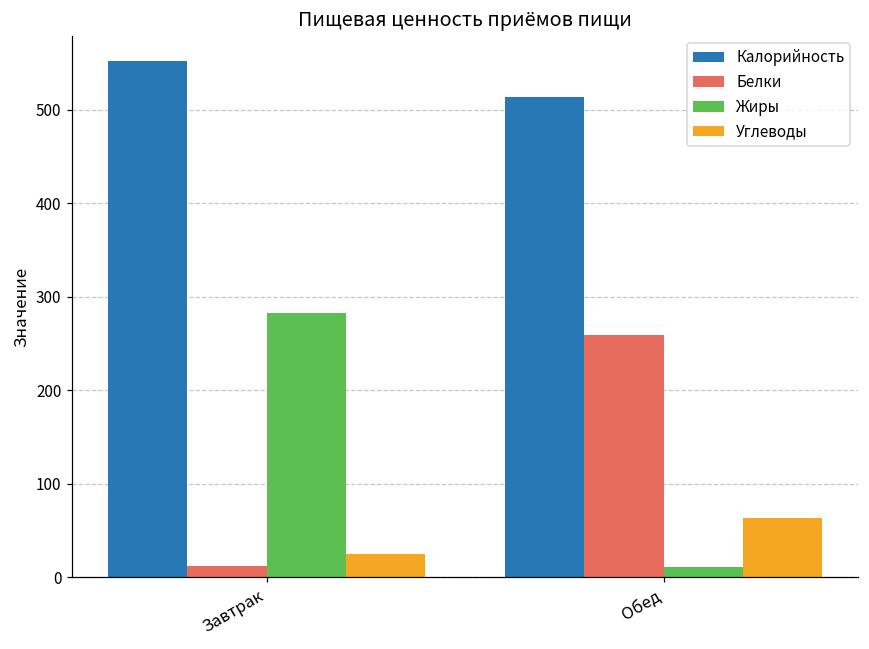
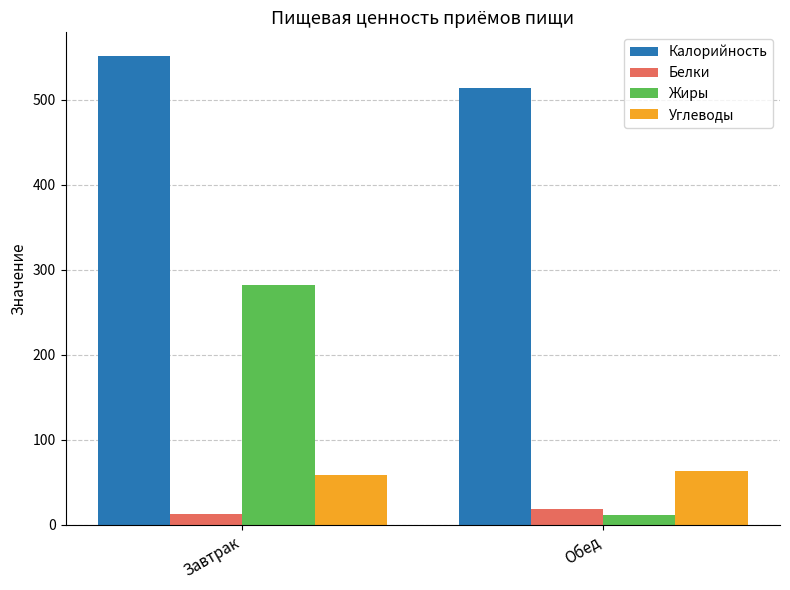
Углеводы, Завтрак: 30 -> 60
Белки, Обед: 260 -> 20
